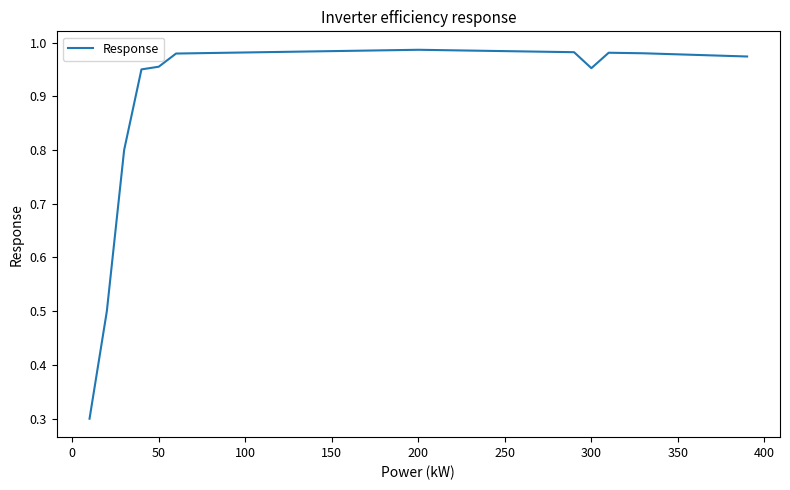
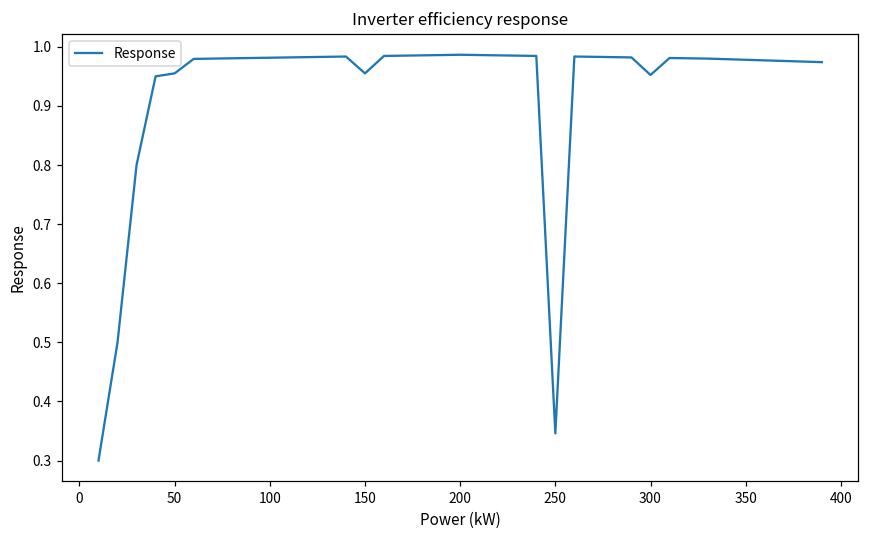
150: 0.98 -> 0.96
250: 0.98 -> 0.35
